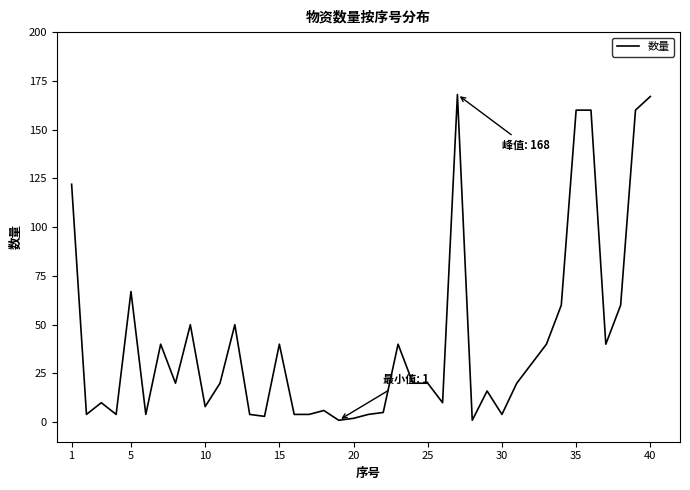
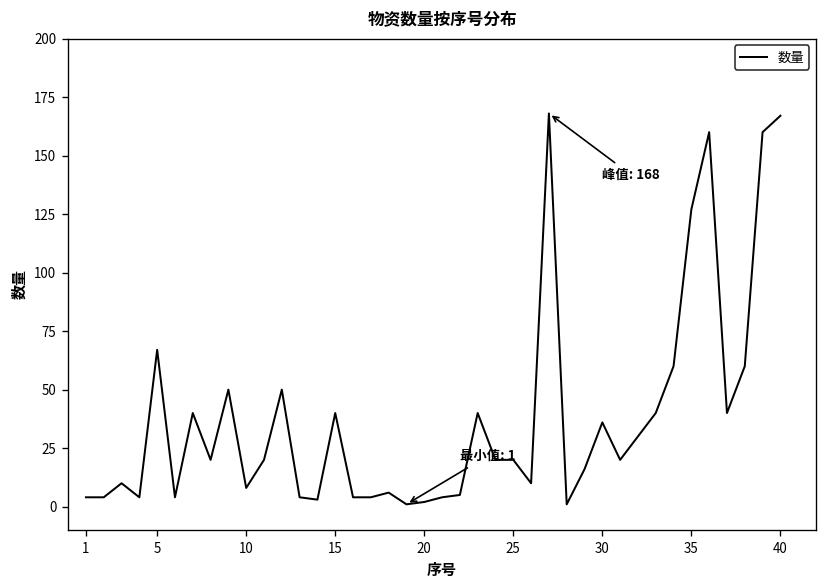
1: 122 -> 4
30: 4 -> 36
35: 160 -> 127
